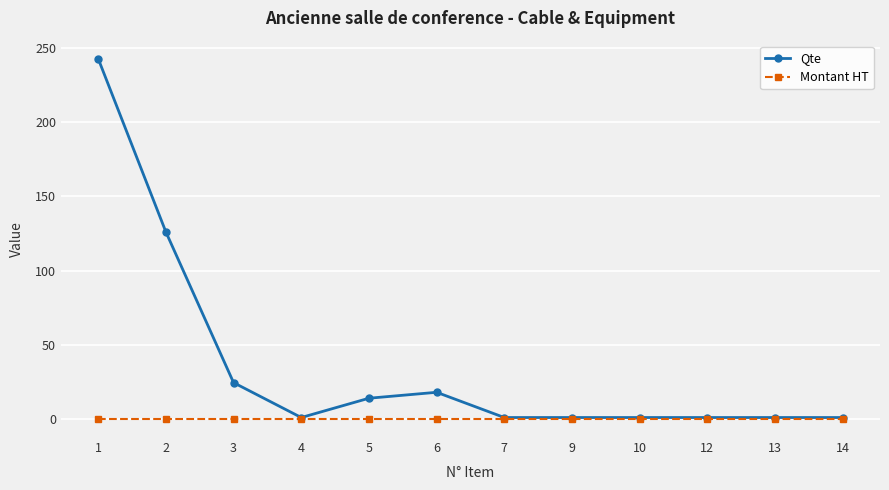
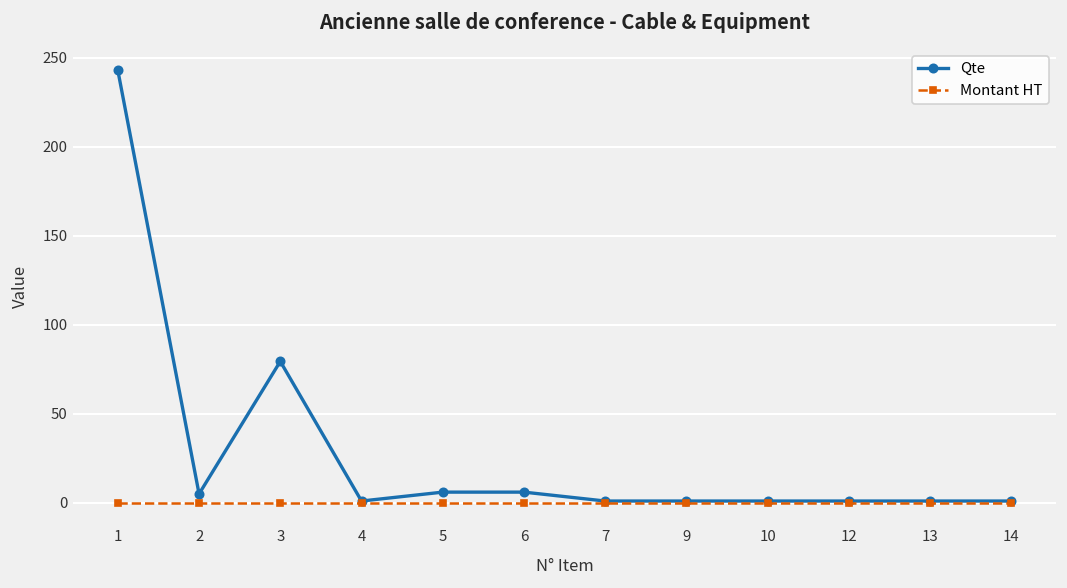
Qte, 2: 126 -> 5
Qte, 3: 25 -> 79
Qte, 5: 14 -> 6
Qte, 6: 18 -> 6
